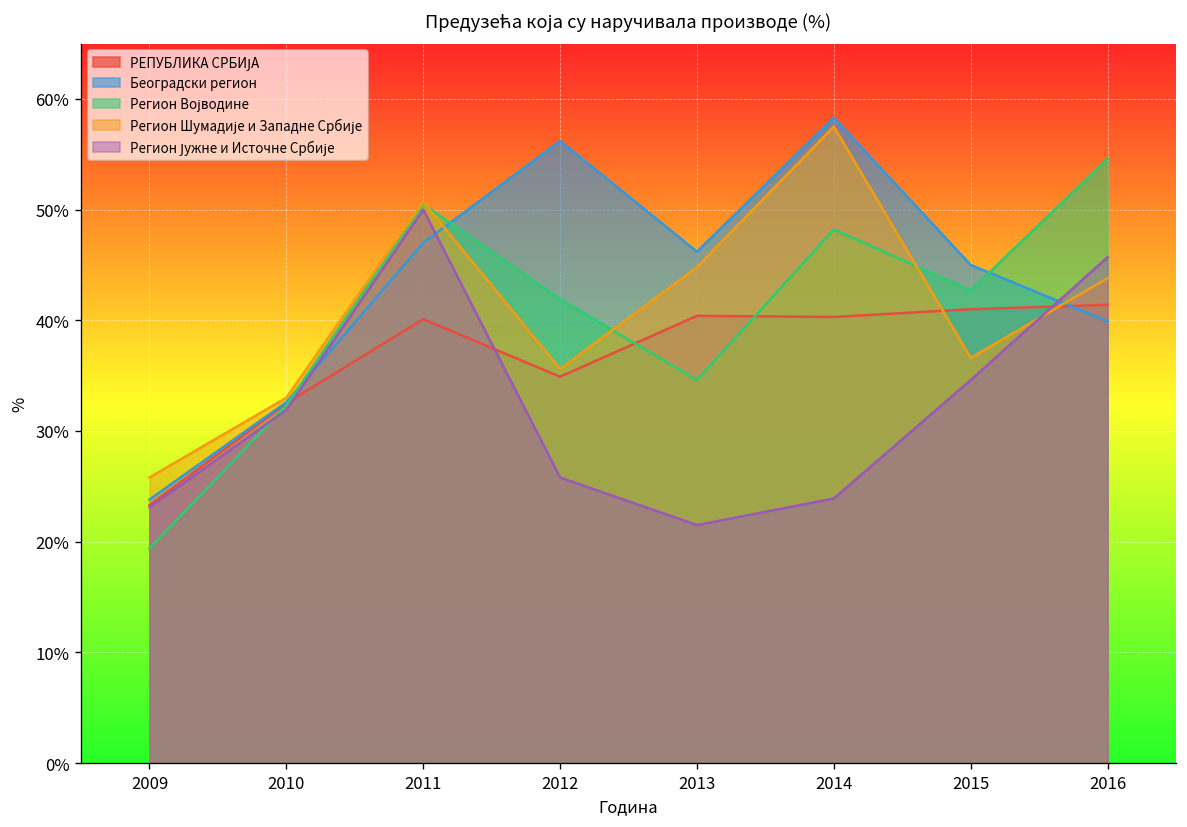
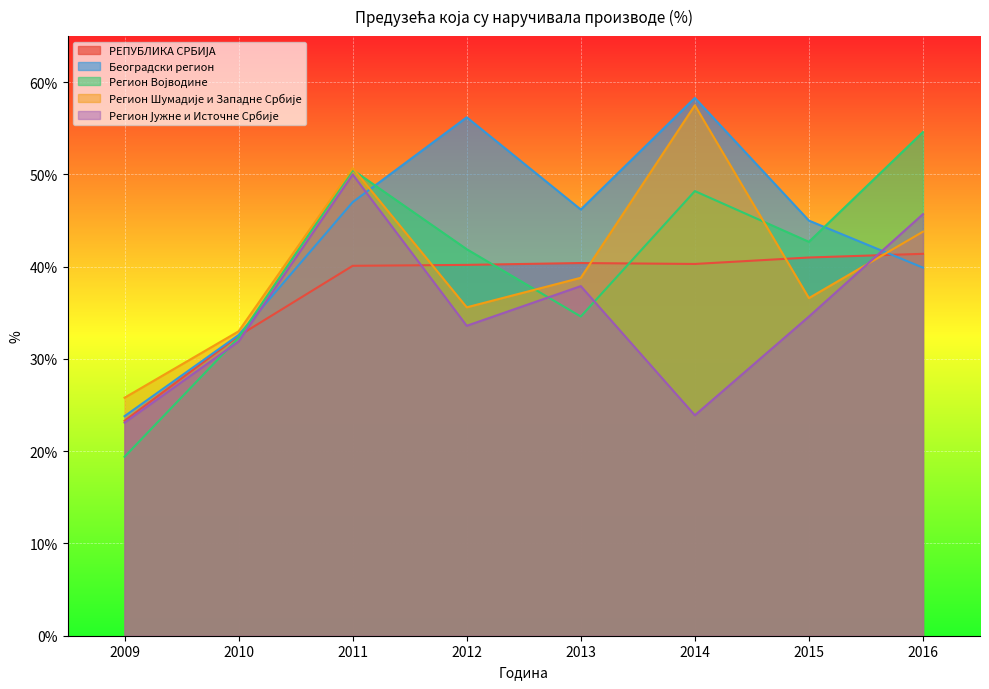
РЕПУБЛИКА СРБИЈА, 2012: 35% -> 40%
Регион Јужне и Источне Србије, 2012: 26% -> 34%
Регион Шумадије и Западне Србије, 2013: 45% -> 39%
Регион Јужне и Источне Србије, 2013: 22% -> 38%
